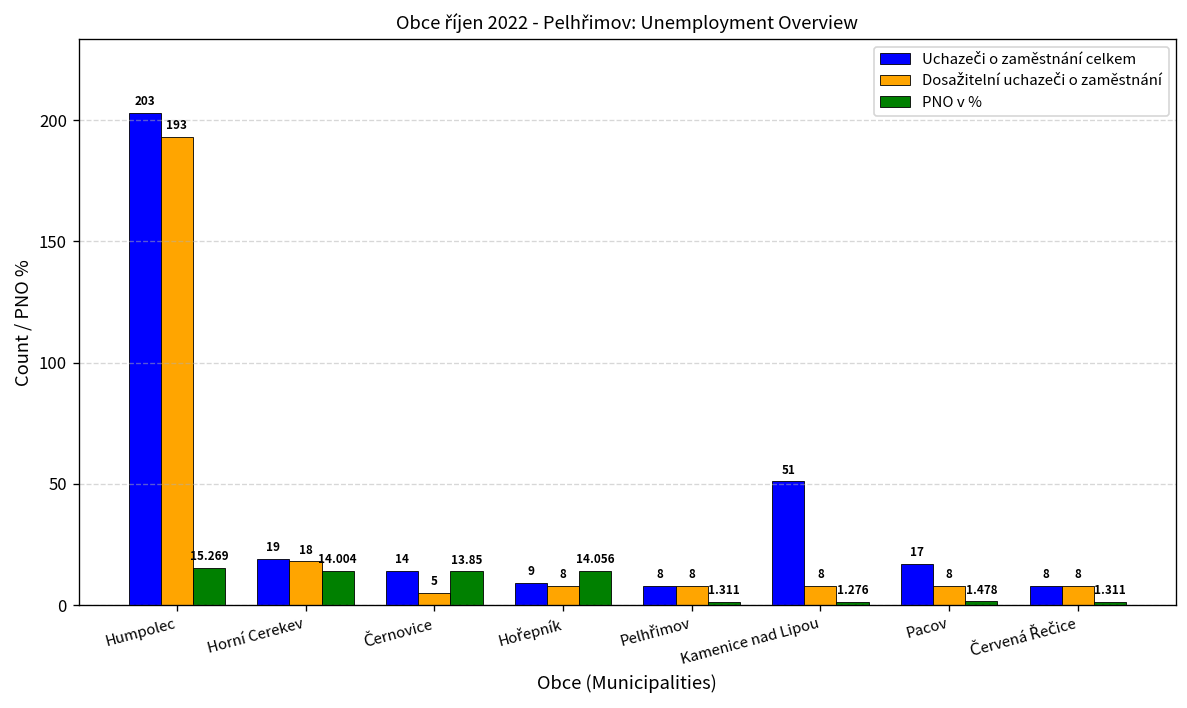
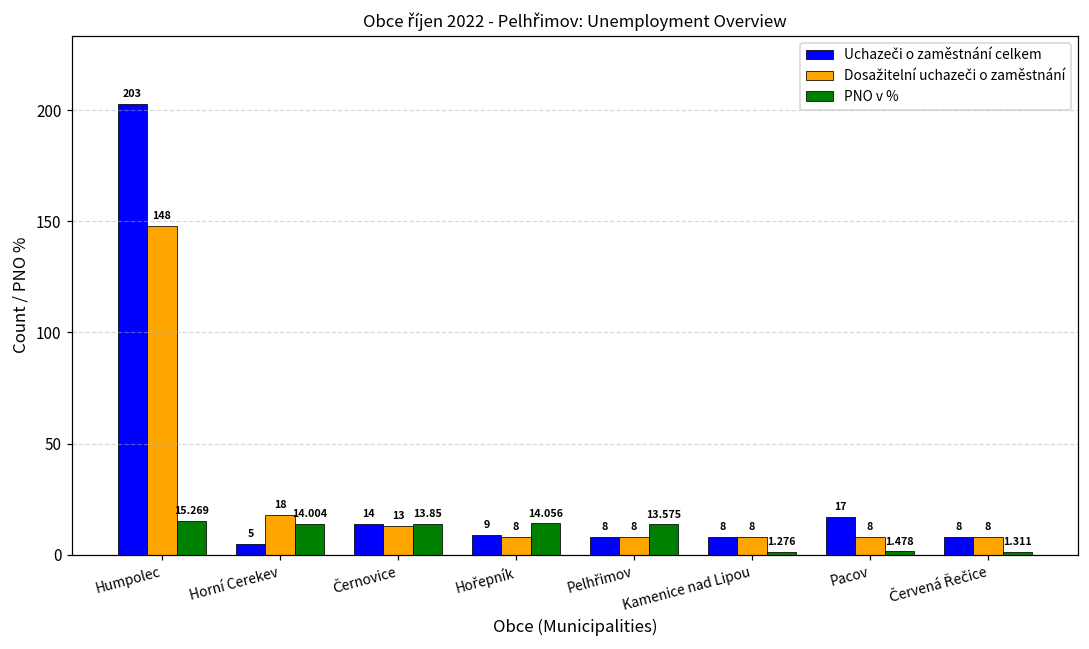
Dosažitelní uchazeči o zaměstnání, Humpolec: 193 -> 148
Uchazeči o zaměstnání celkem, Horní Cerekev: 19 -> 5
Dosažitelní uchazeči o zaměstnání, Černovice: 5 -> 13
PNO v %, Pelhřimov: 1.311 -> 13.575
Uchazeči o zaměstnání celkem, Kamenice nad Lipou: 51 -> 8
